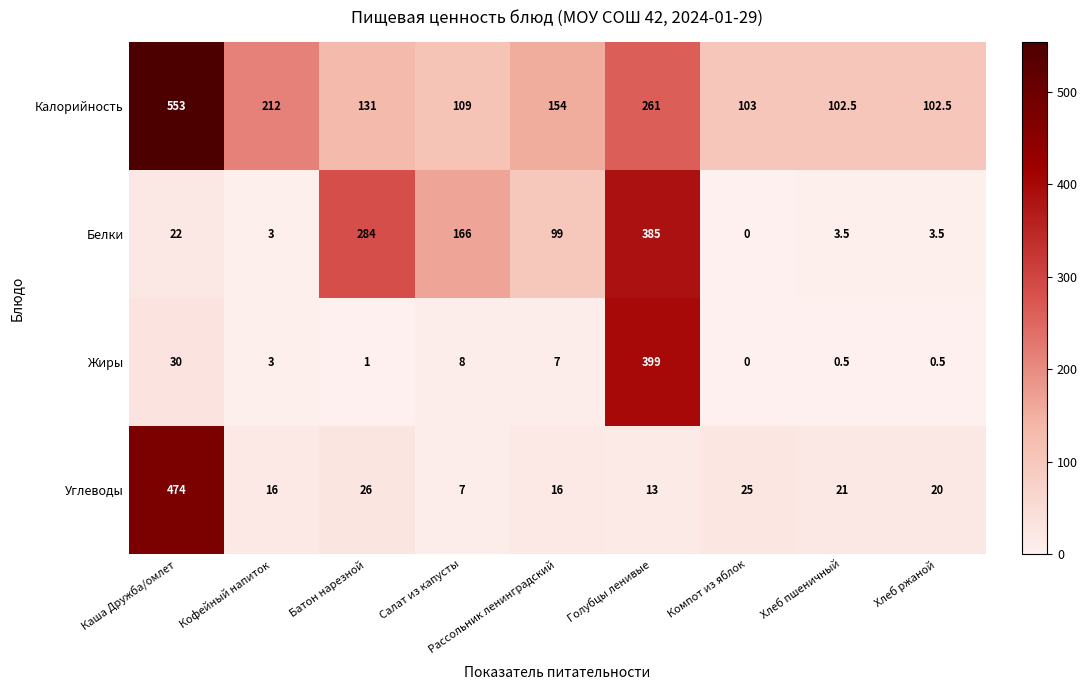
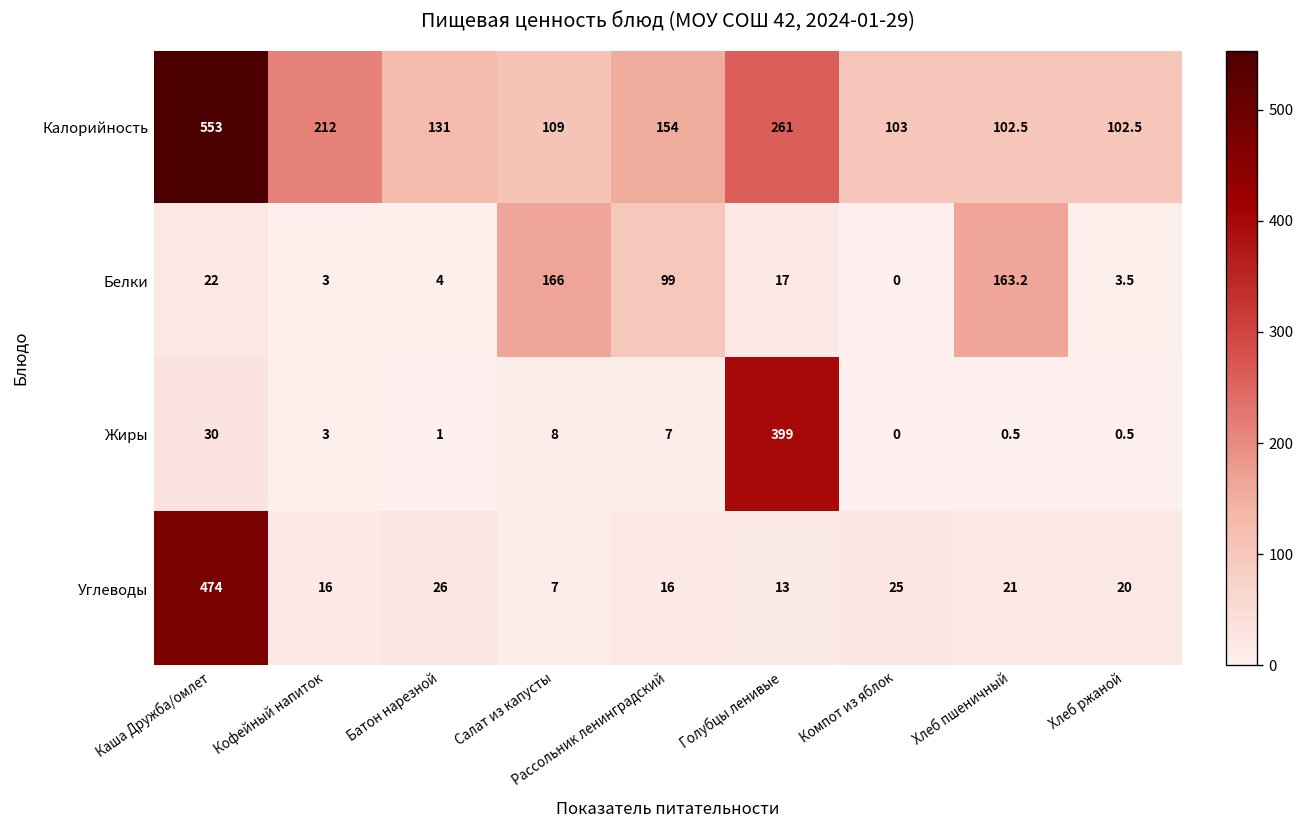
Белки, Батон нарезной: 284 -> 4
Белки, Голубцы ленивые: 385 -> 17
Белки, Хлеб пшеничный: 3.5 -> 163.2
